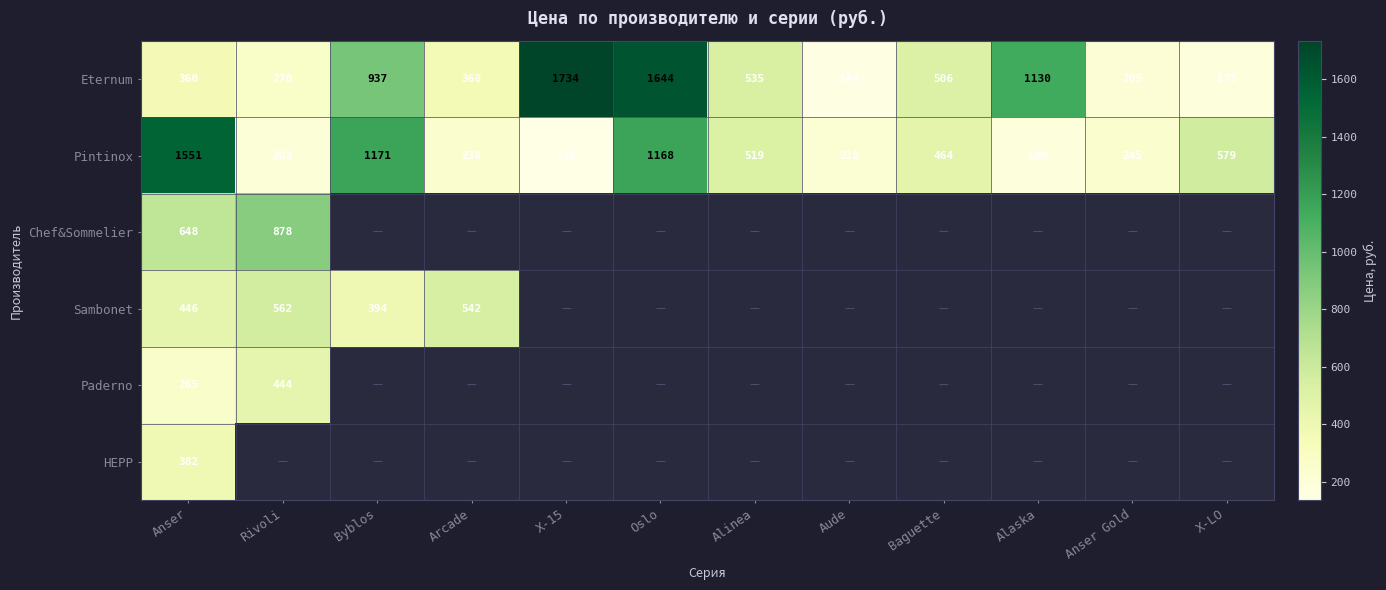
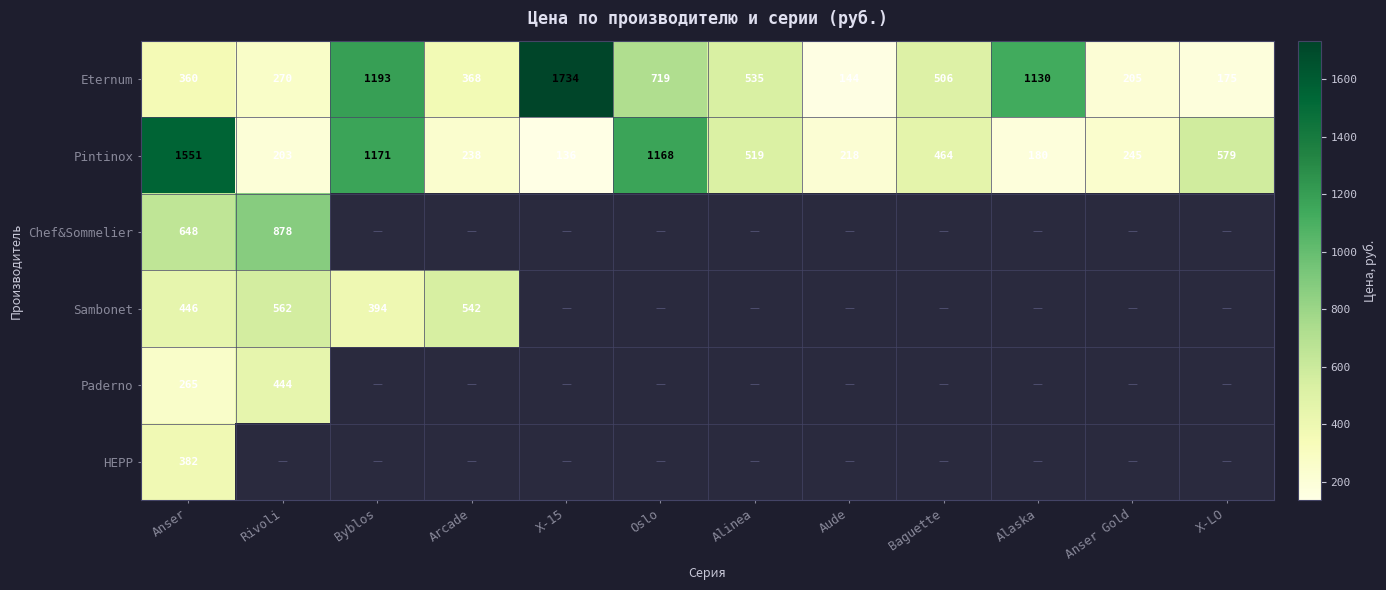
Eternum, Byblos: 937 -> 1193
Eternum, Oslo: 1644 -> 719
